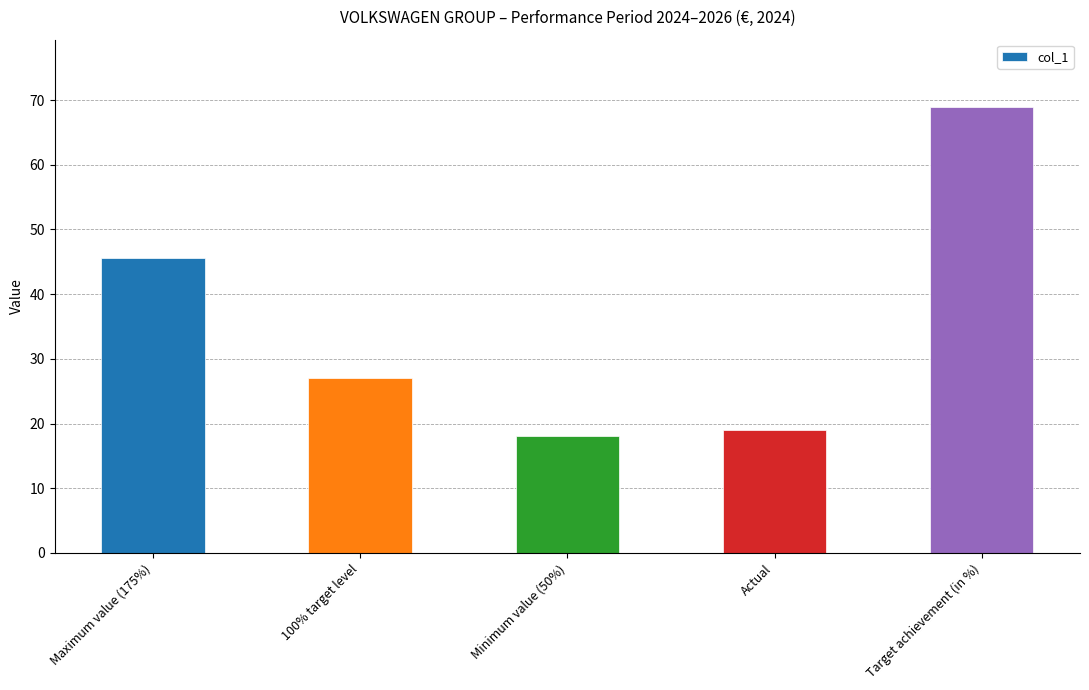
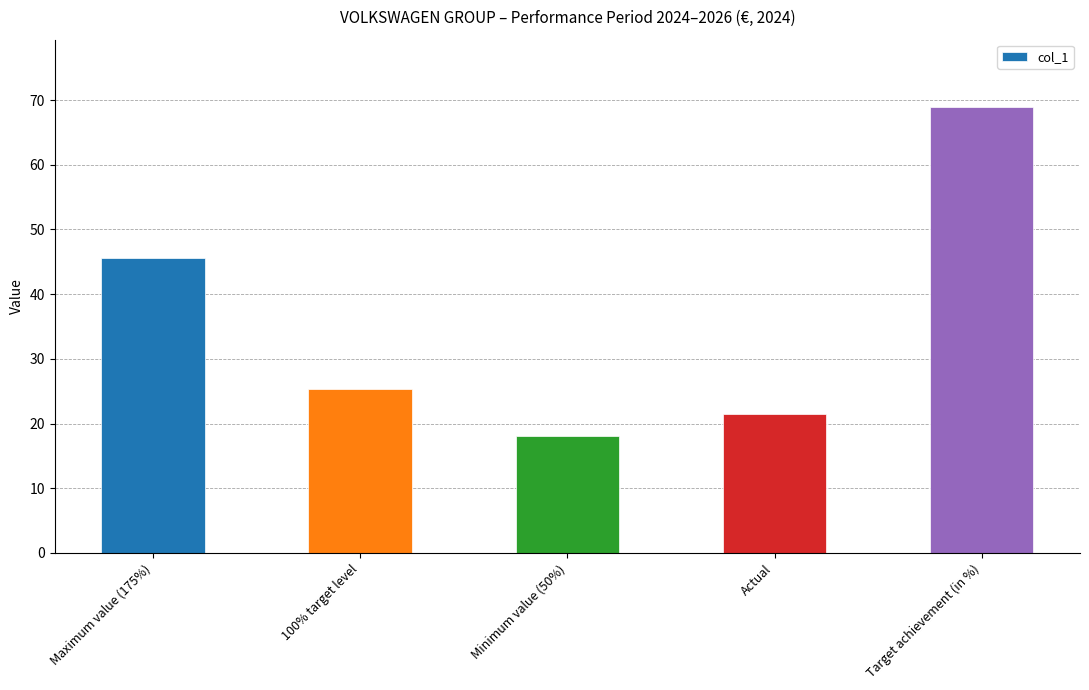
100% target level: 27 -> 25
Actual: 19 -> 21
